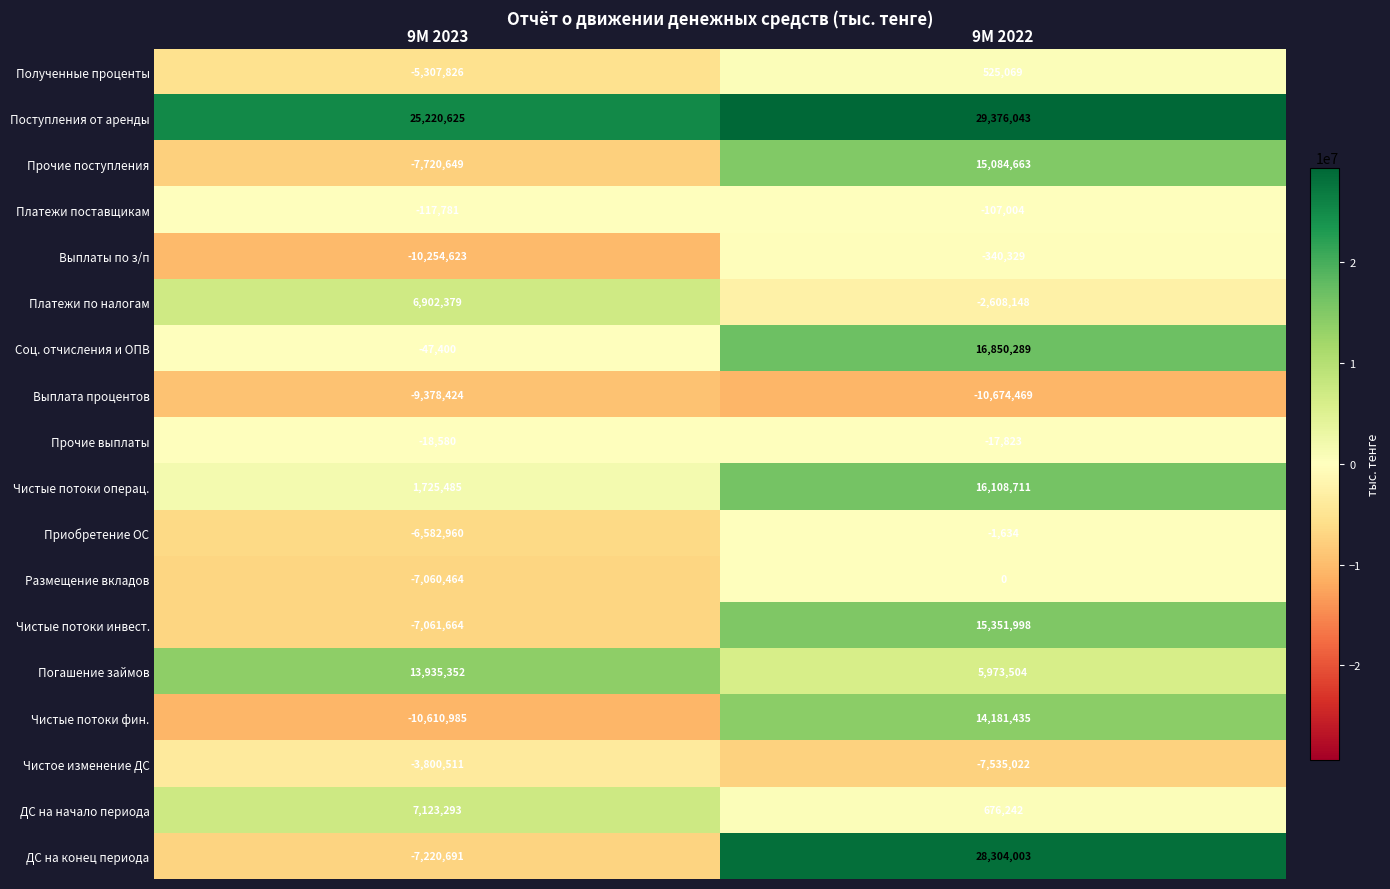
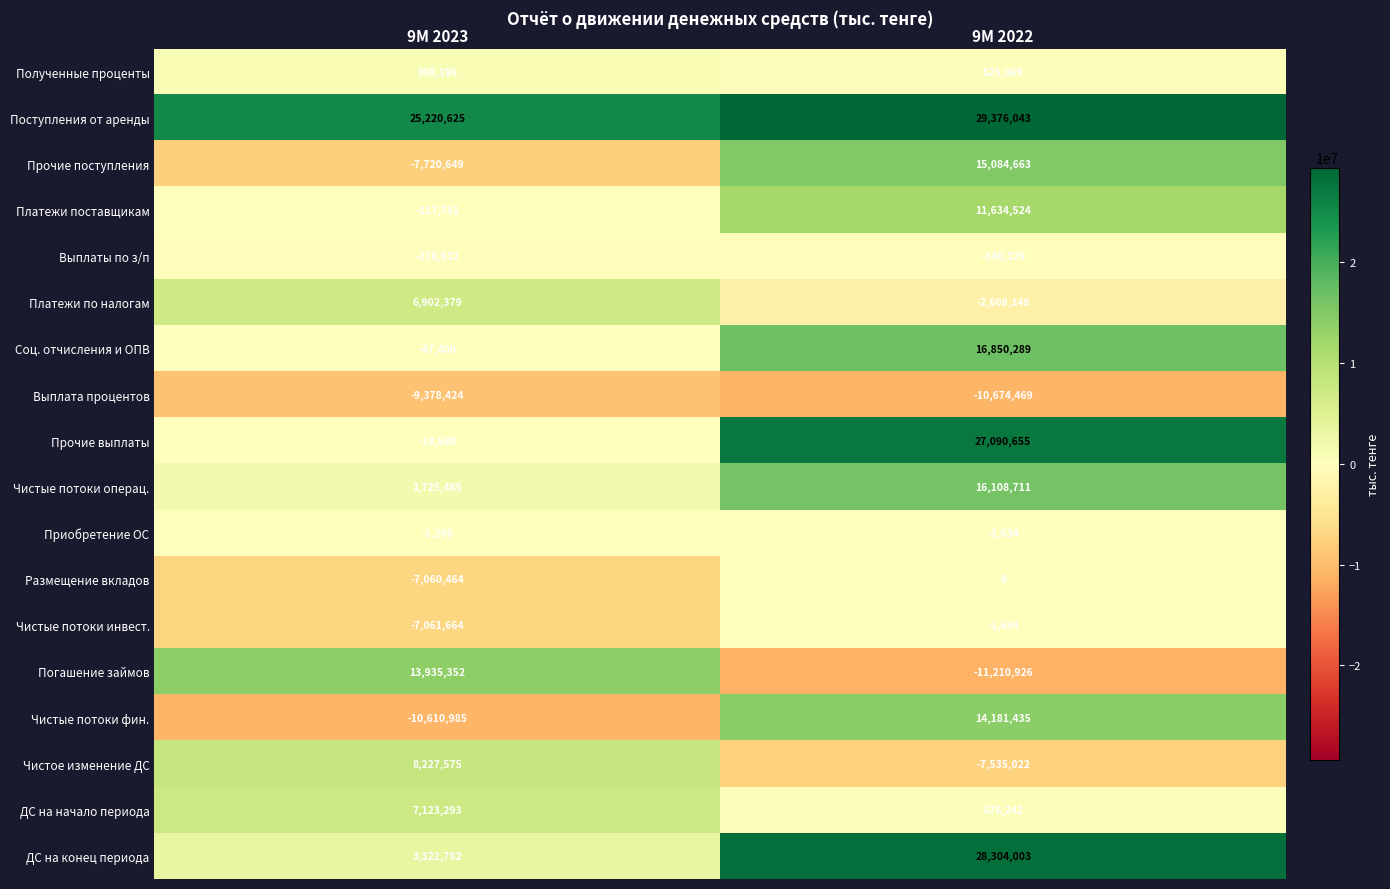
Полученные проценты, 9М 2023: -5,307,826 -> 998,196
Платежи поставщикам, 9М 2022: -107,004 -> 11,634,524
Выплаты по з/п, 9М 2023: -10,254,623 -> -278,532
Прочие выплаты, 9М 2022: -17,823 -> 27,090,655
Приобретение ОС, 9М 2023: -6,582,960 -> -1,200
Чистые потоки инвест., 9М 2022: 15,351,998 -> -1,634
Погашение займов, 9М 2022: 5,973,504 -> -11,210,926
Чистое изменение ДС, 9М 2023: -3,800,511 -> 8,227,575
ДС на конец периода, 9М 2023: -7,220,691 -> 3,322,782
